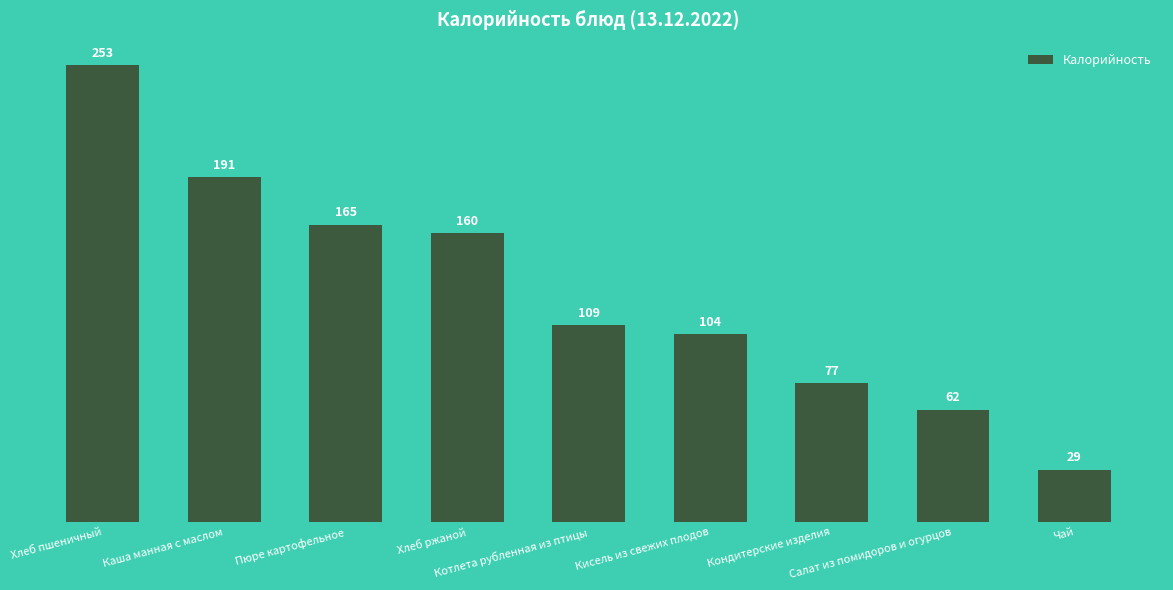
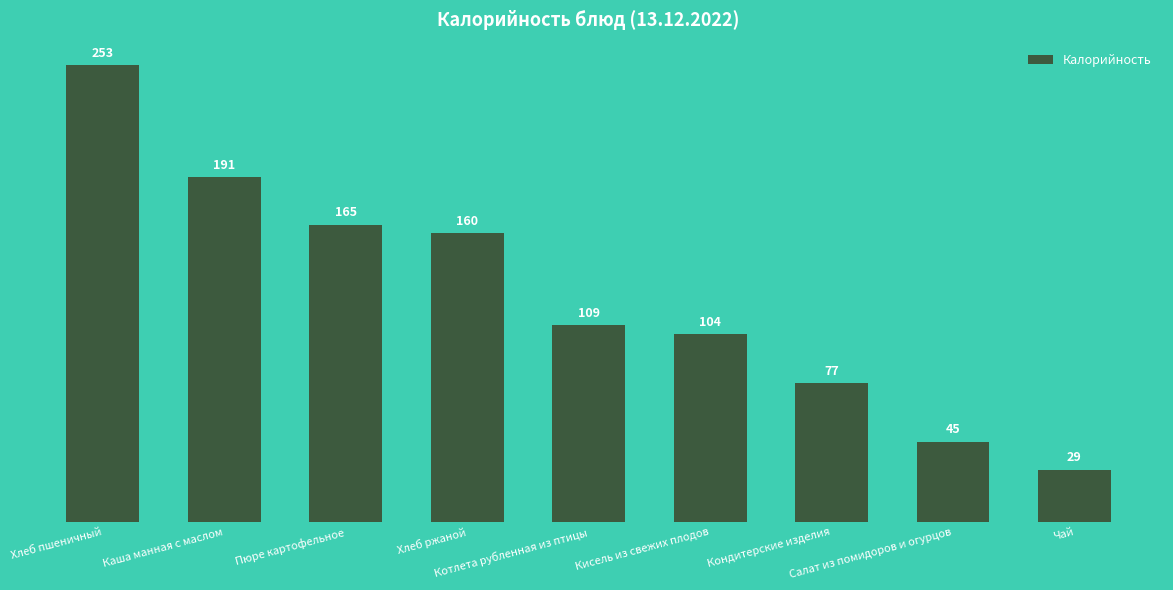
Салат из помидоров и огурцов: 62 -> 45
